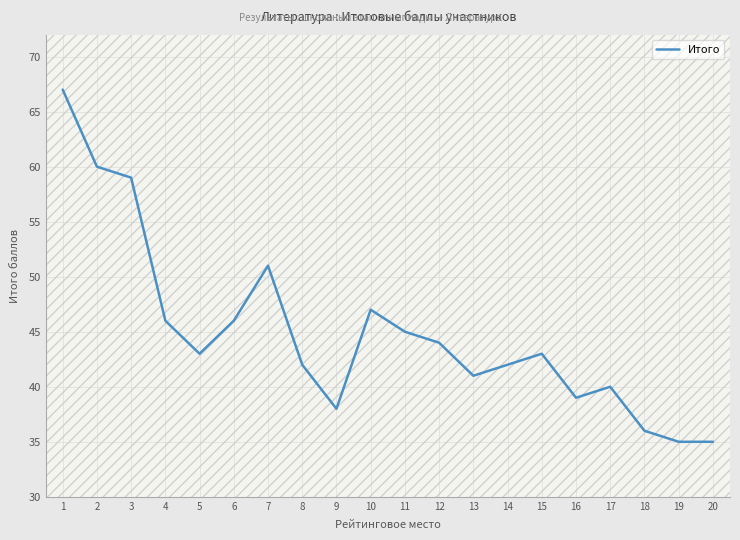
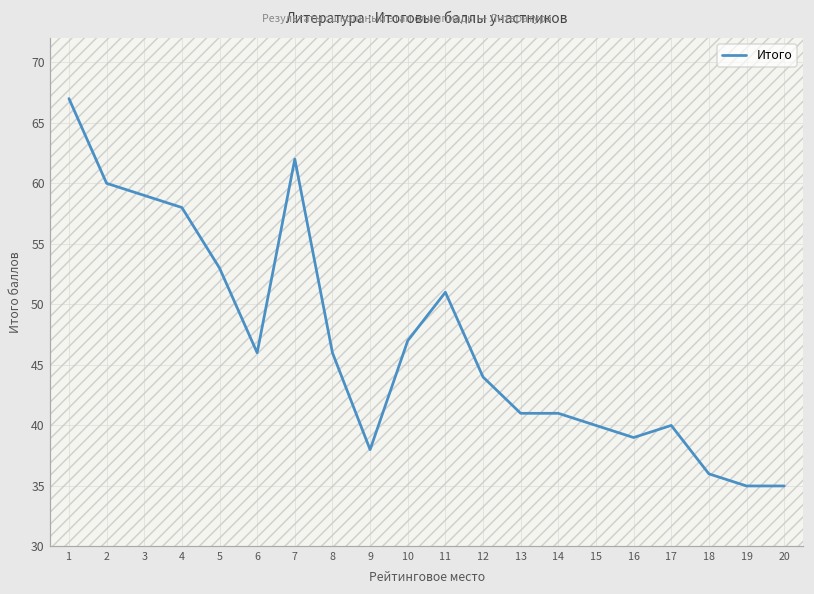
4: 46 -> 58
5: 43 -> 53
7: 51 -> 62
8: 42 -> 46
11: 45 -> 51
14: 42 -> 41
15: 43 -> 40
